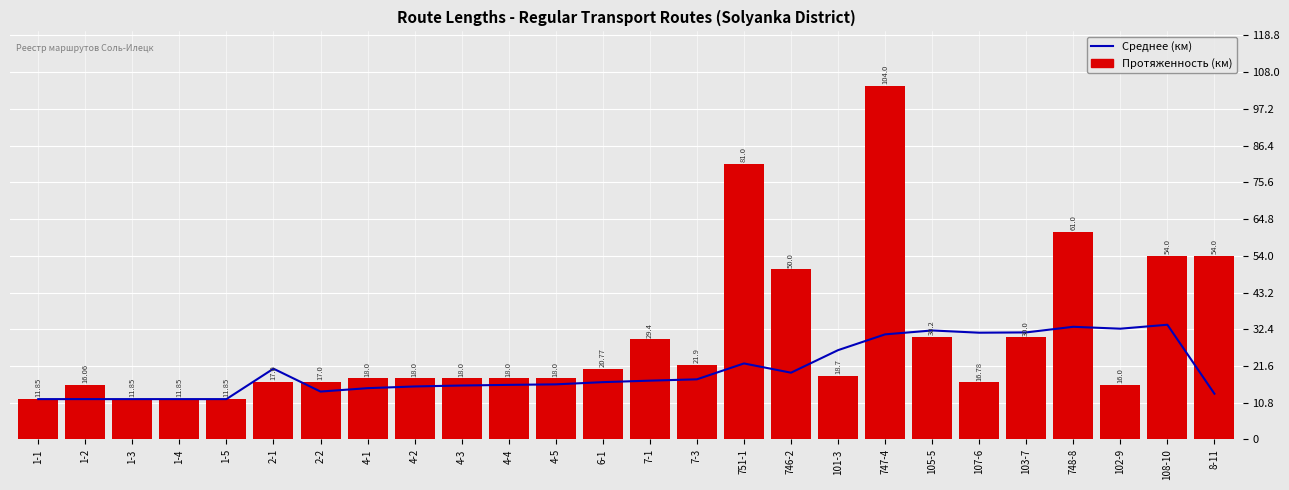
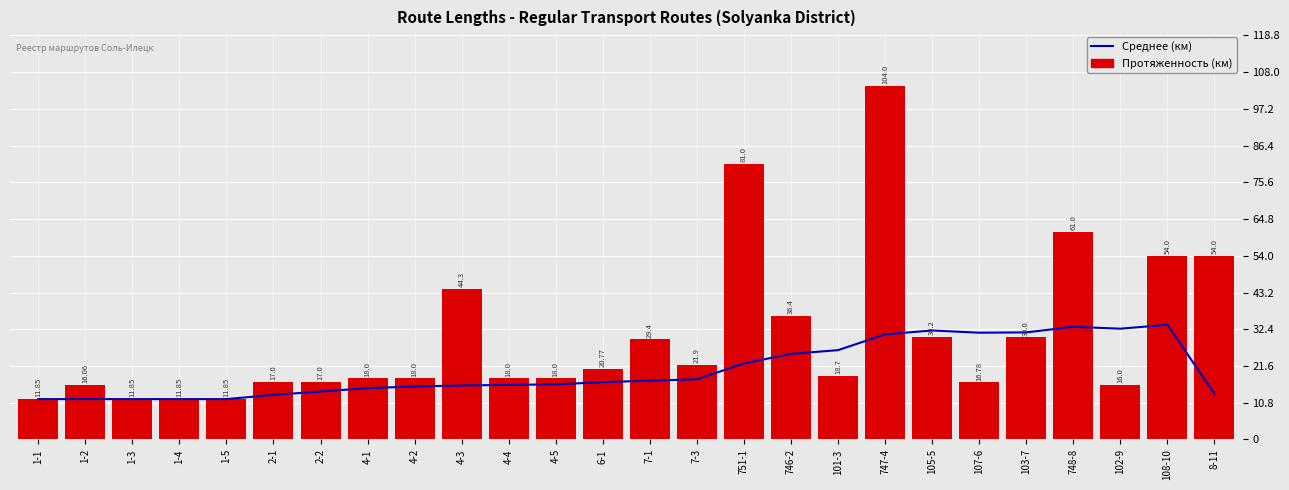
Среднее (км), 2-1: 21 -> 13
Протяженность (км), 4-3: 18.0 -> 44.3
Среднее (км), 746-2: 20 -> 25
Протяженность (км), 746-2: 50.0 -> 36.4
